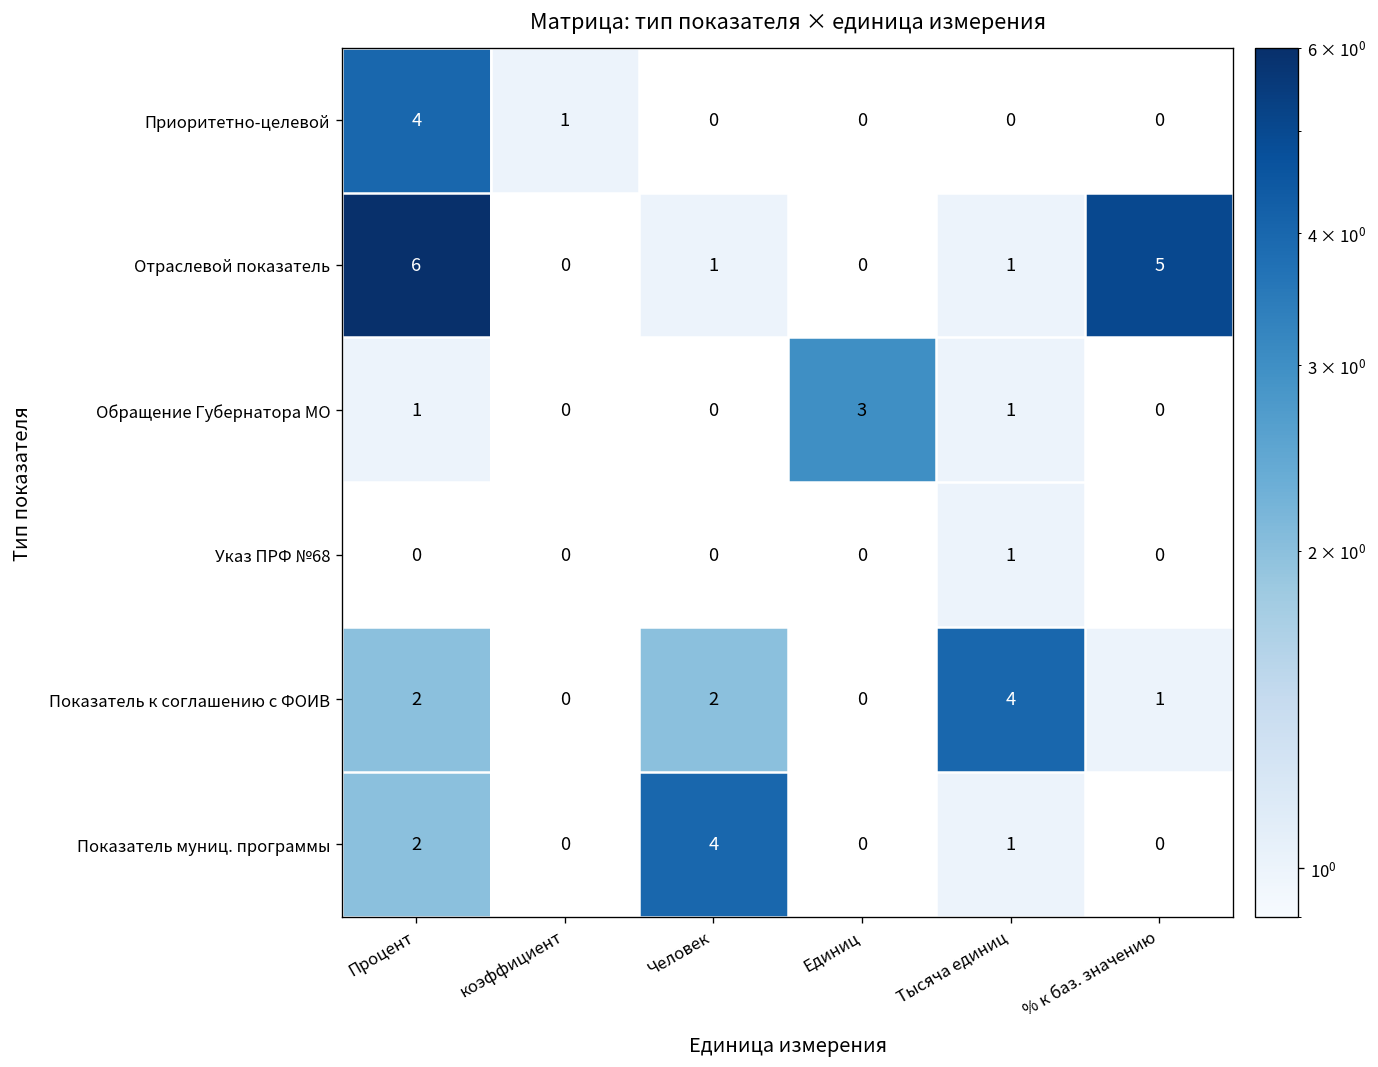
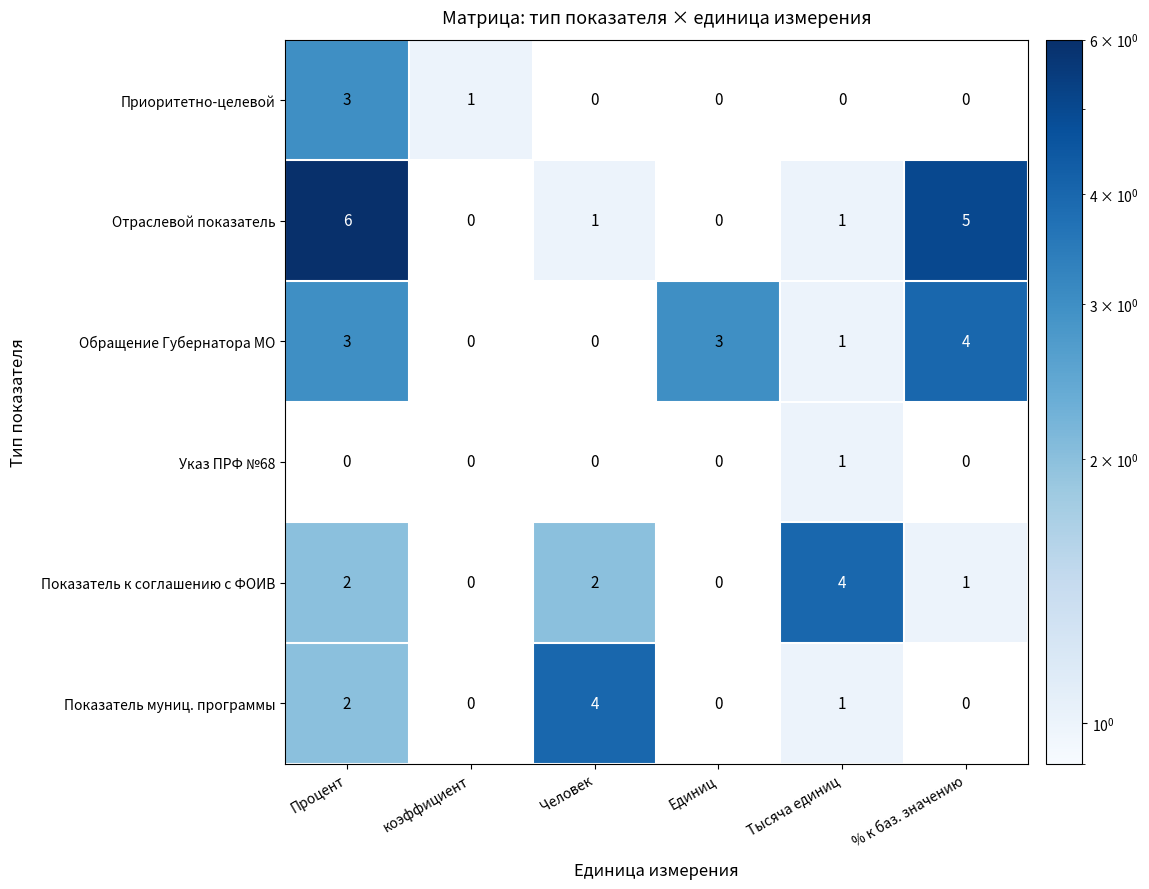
Приоритетно-целевой, Процент: 4 -> 3
Обращение Губернатора МО, Процент: 1 -> 3
Обращение Губернатора МО, % к баз. значению: 0 -> 4
